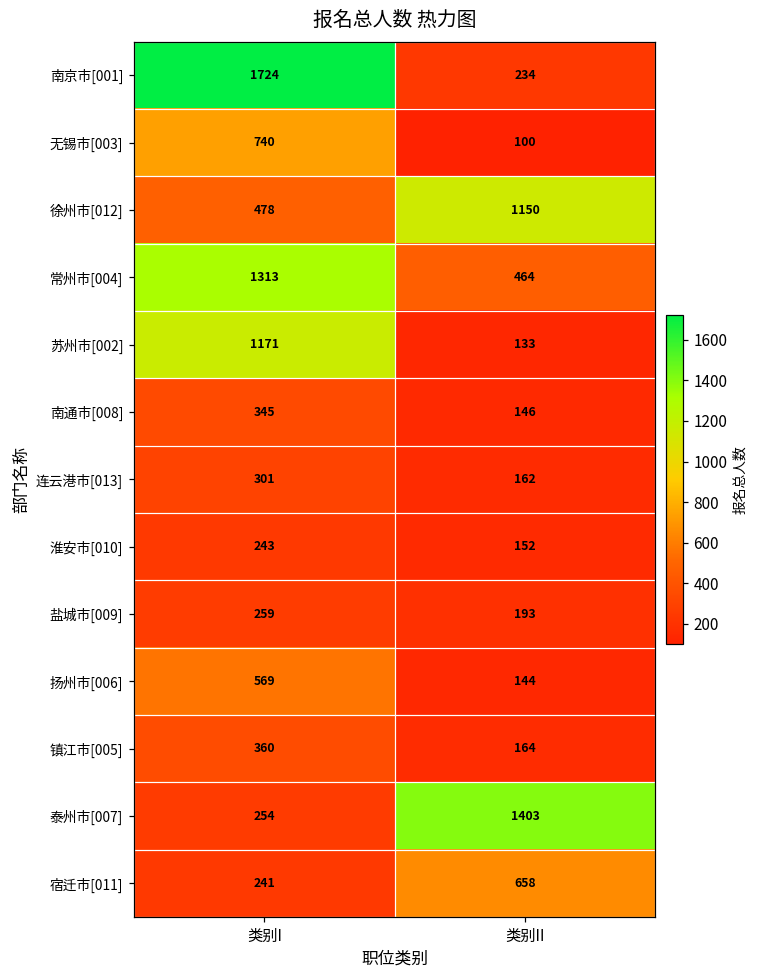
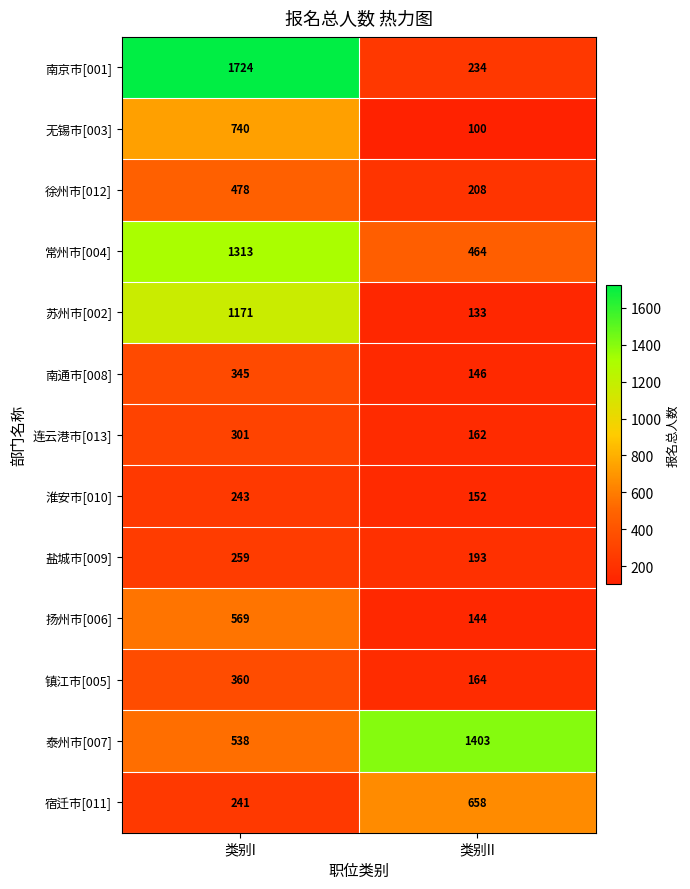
徐州市[012], 类别II: 1150 -> 208
泰州市[007], 类别I: 254 -> 538
